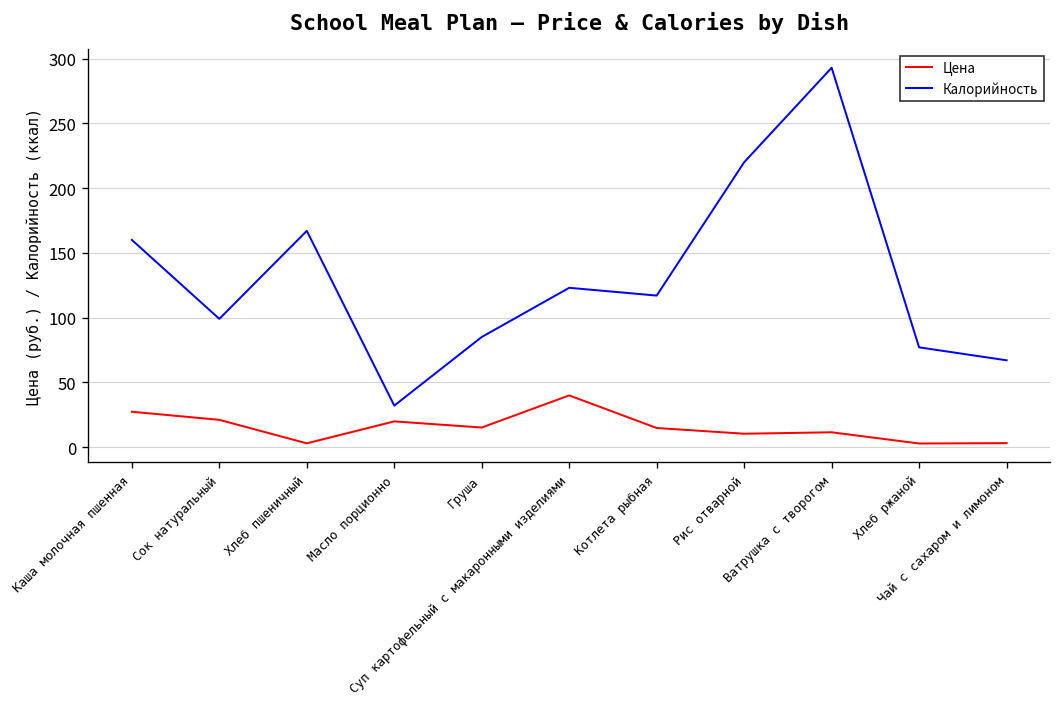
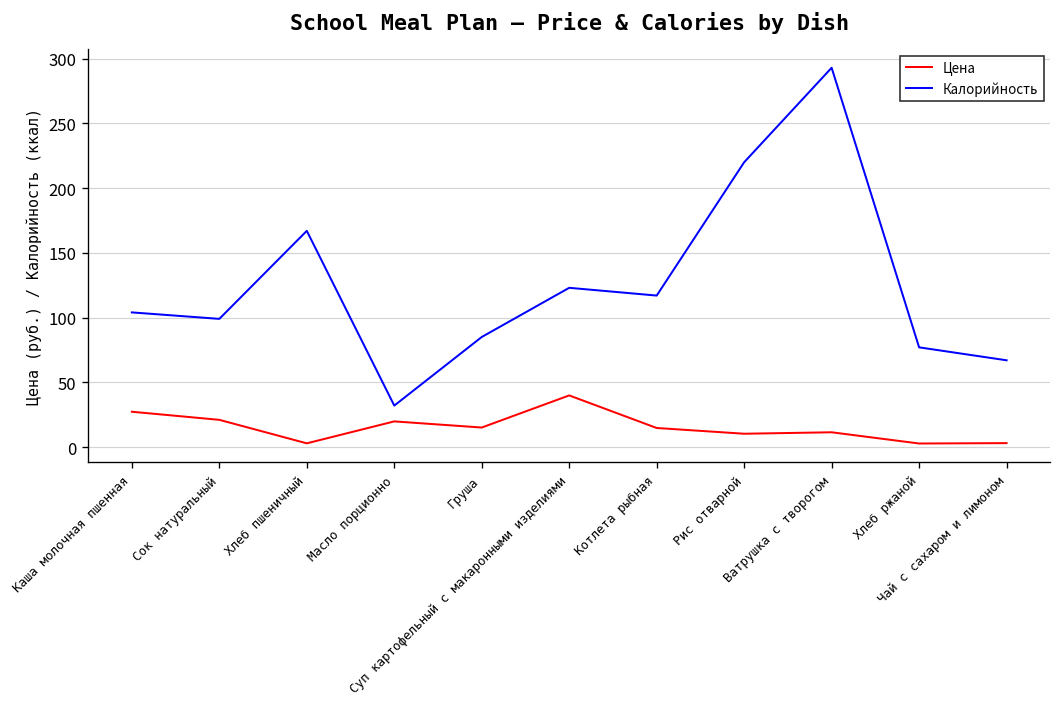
Калорийность, Каша молочная пшенная: 160 -> 104
